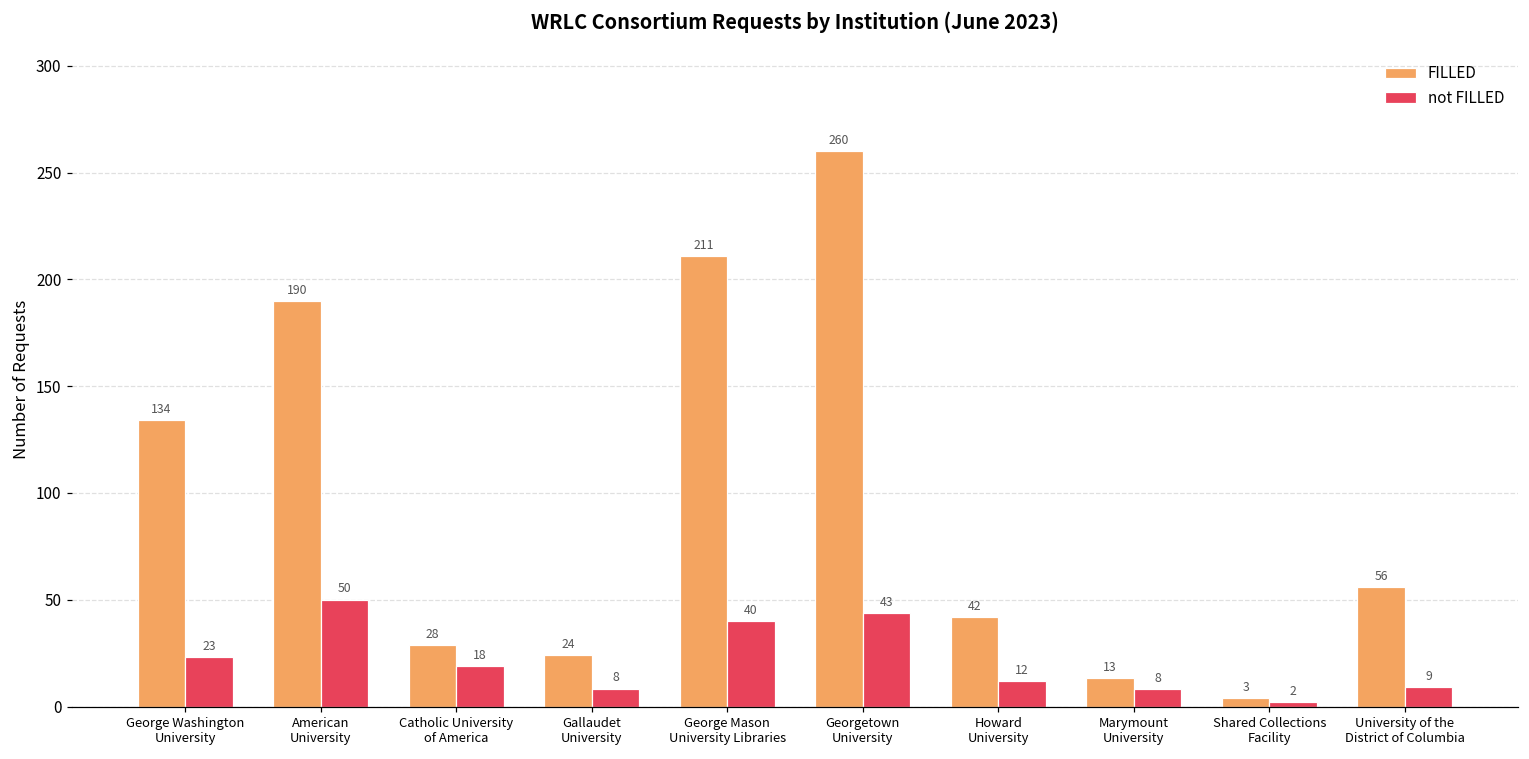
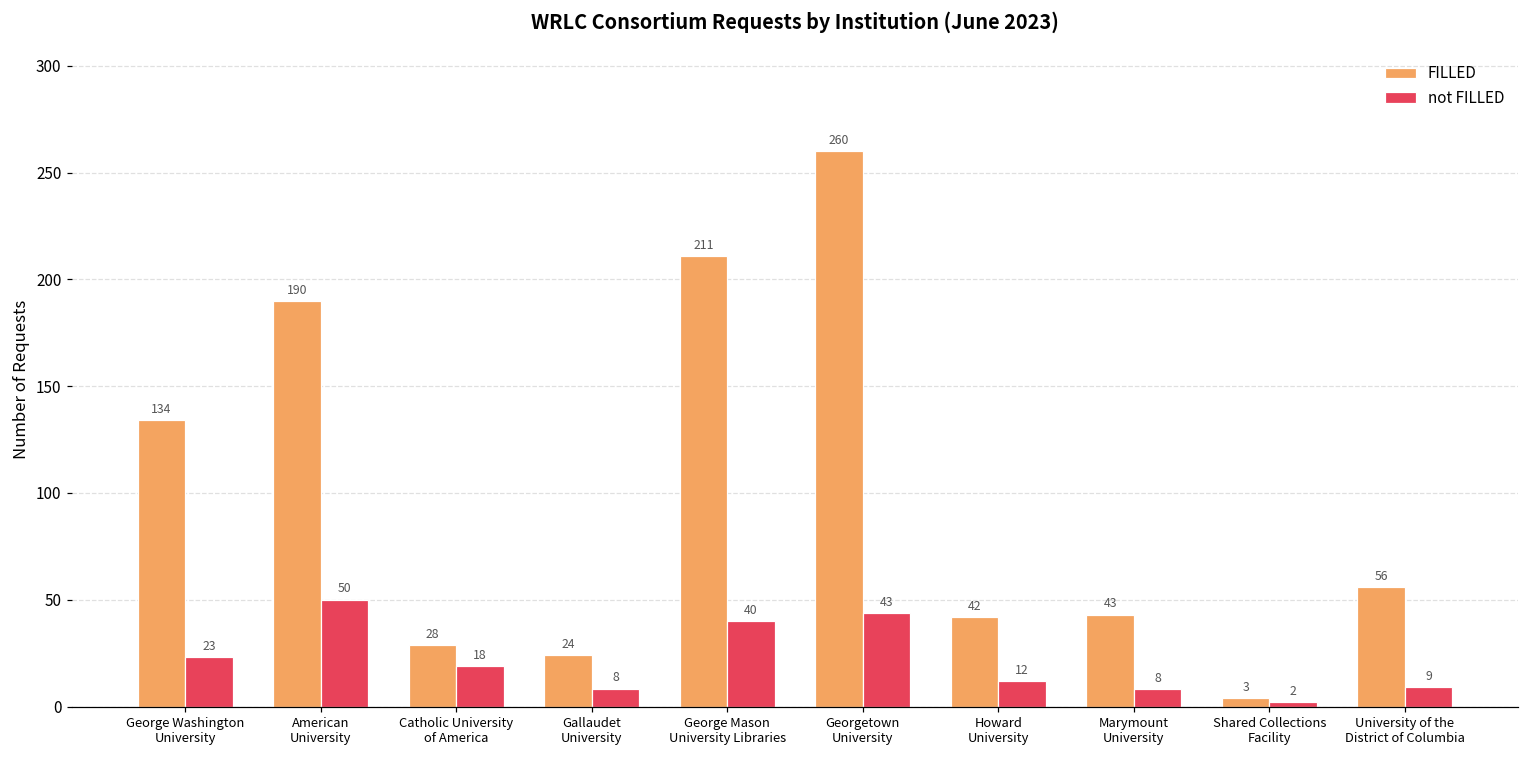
FILLED, Marymount University: 13 -> 43
